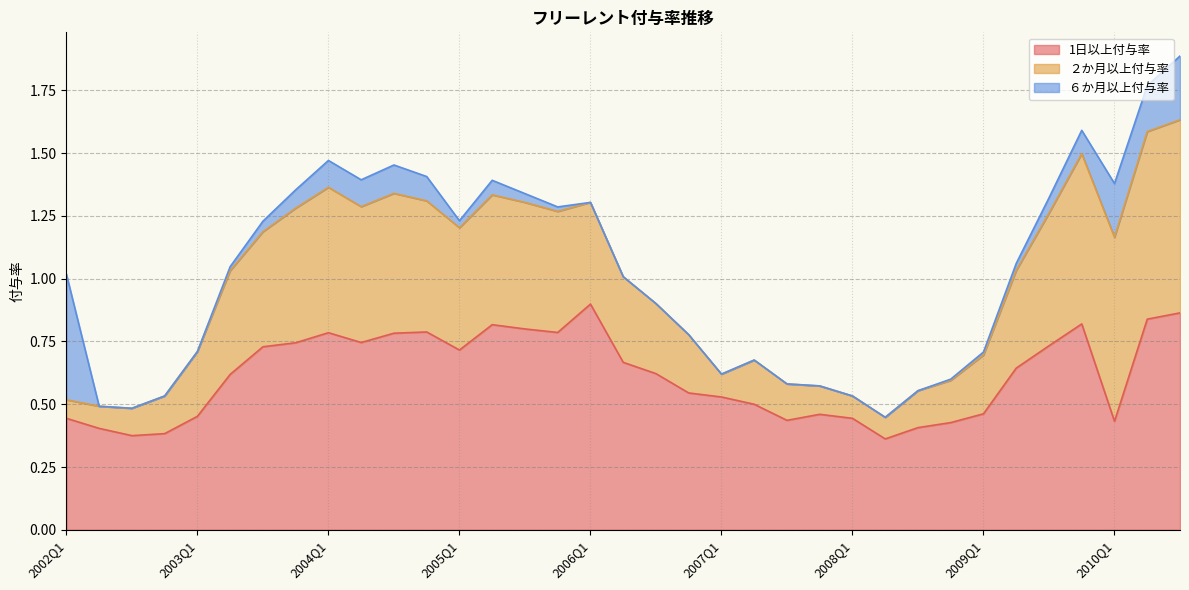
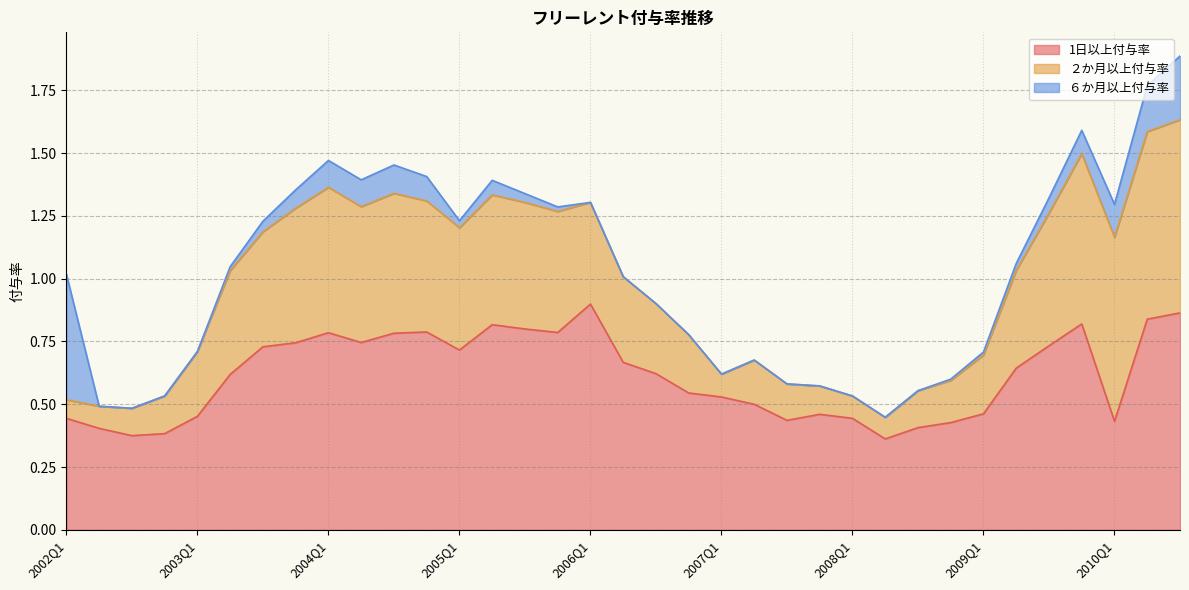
６か月以上付与率, 2010Q1: 0.21 -> 0.13
